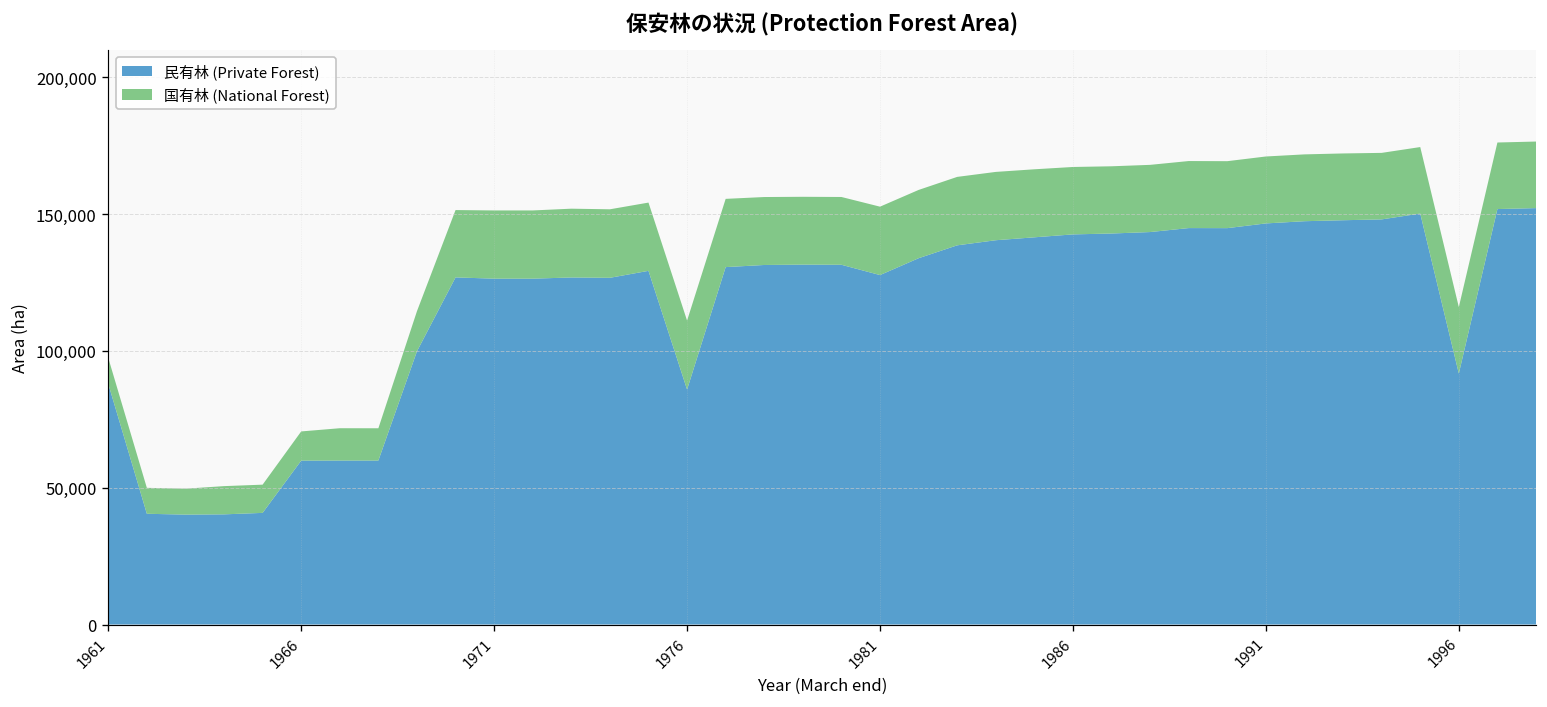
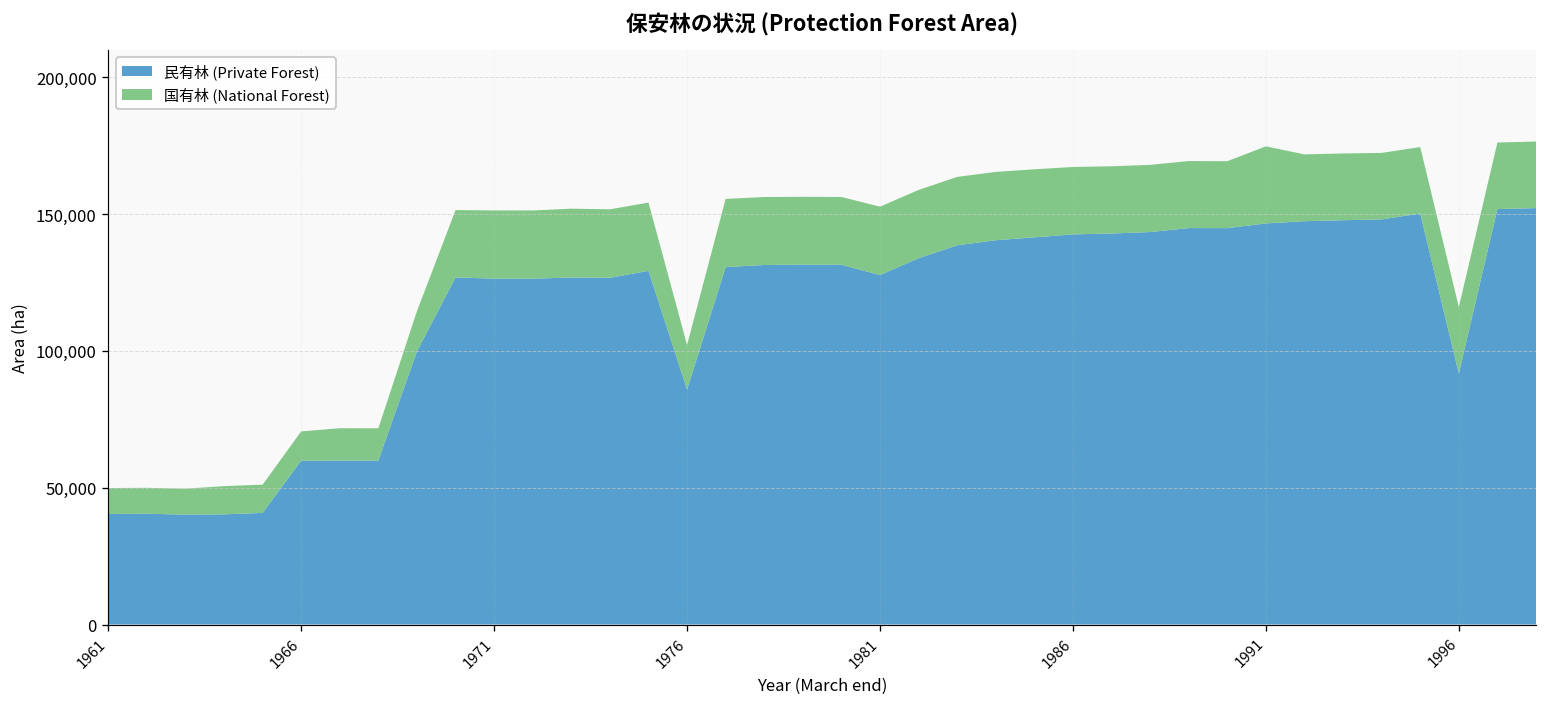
民有林 (Private Forest), 1961: 88,000 -> 40,000
国有林 (National Forest), 1976: 25,000 -> 16,000
国有林 (National Forest), 1991: 24,000 -> 28,000
